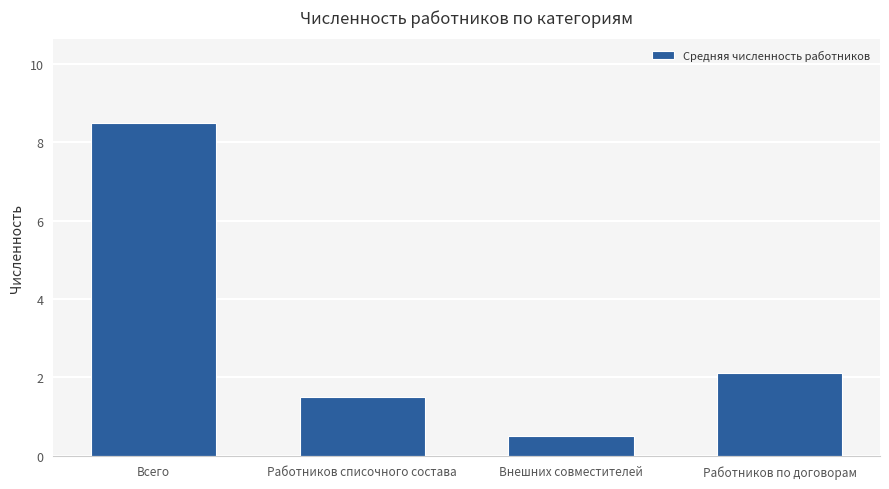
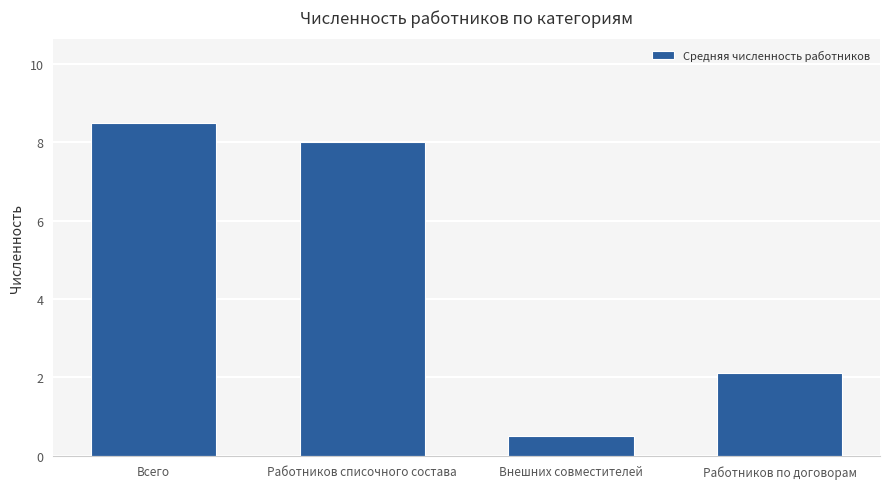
Работников списочного состава: 1.5 -> 8.0
